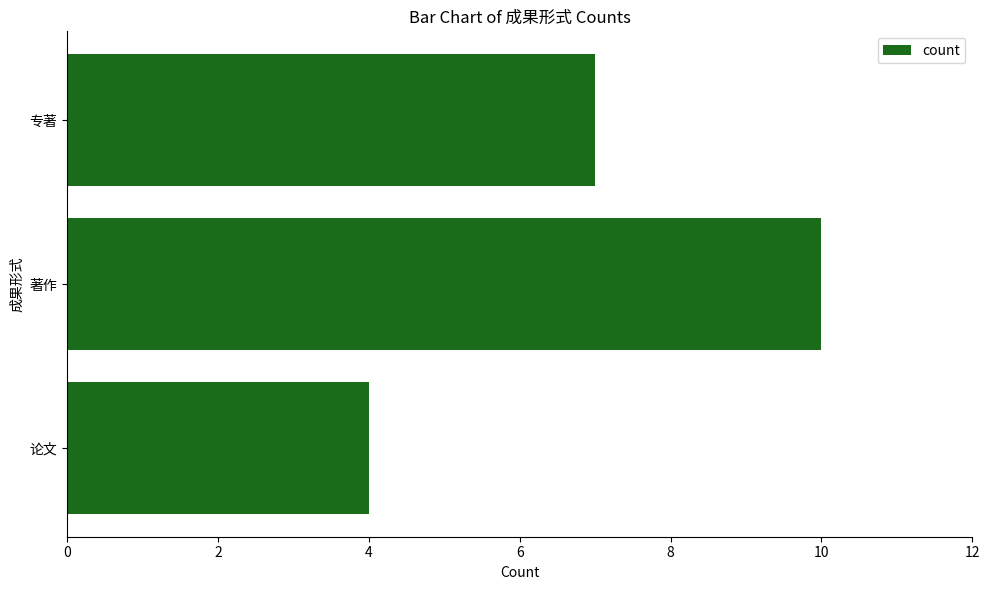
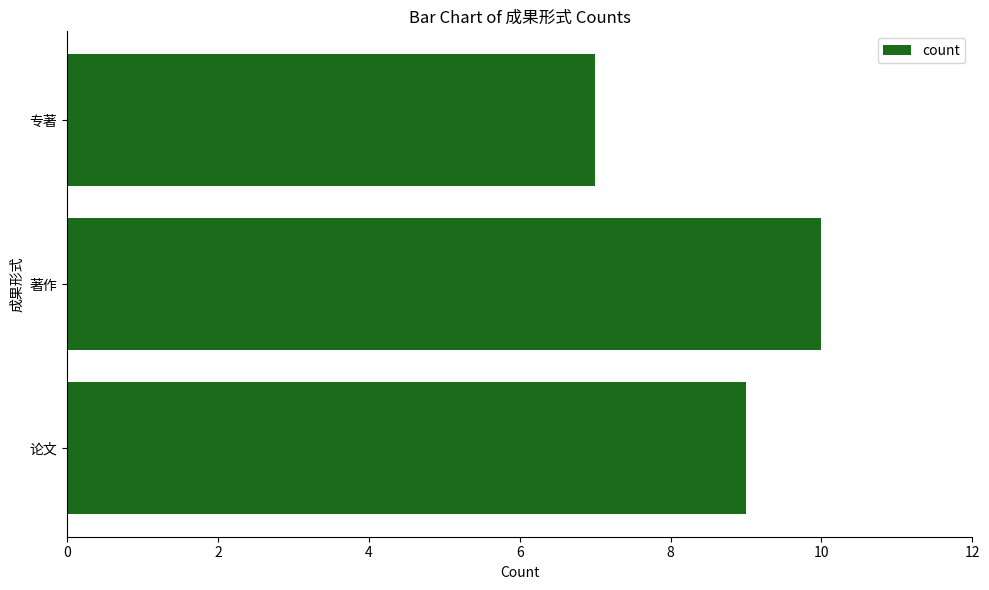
论文: 4 -> 9
